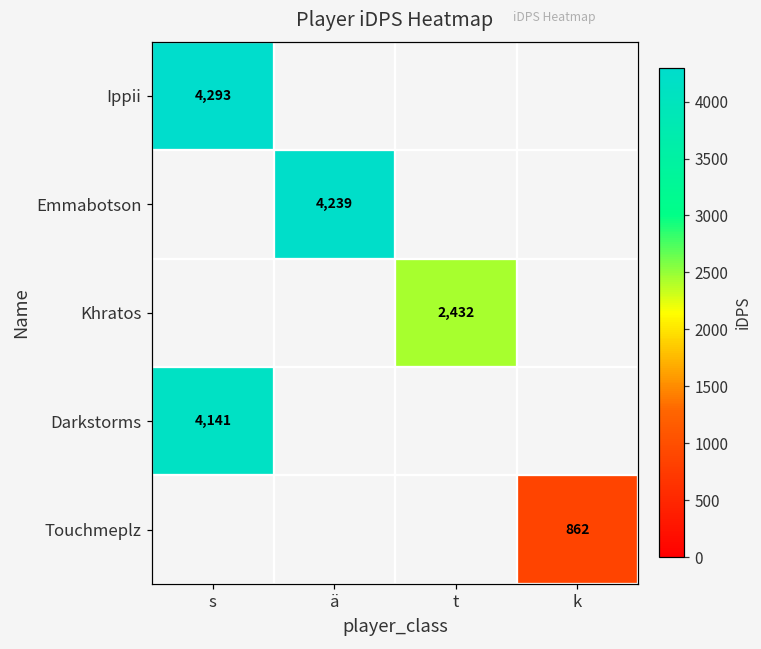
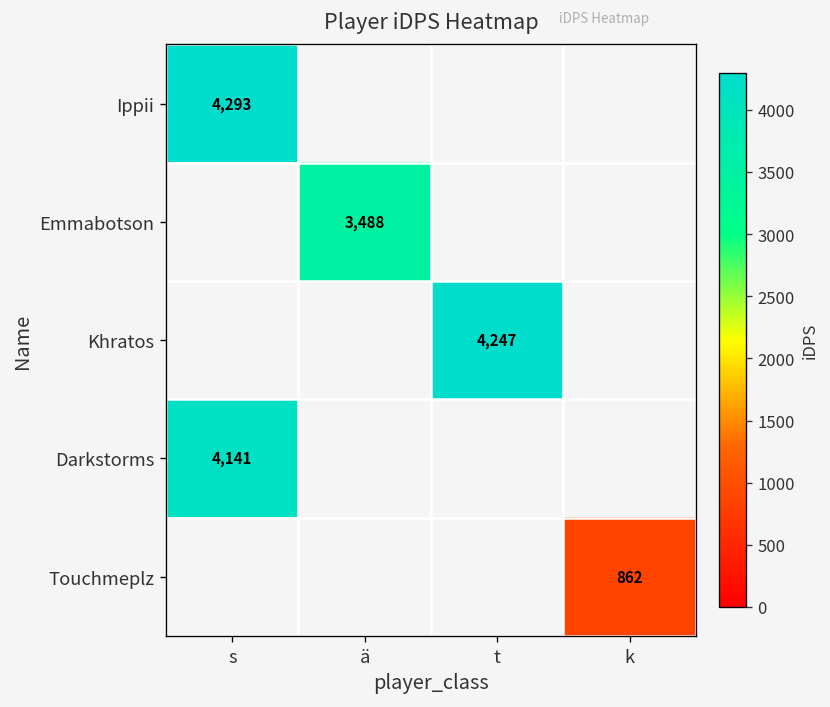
Emmabotson, ä: 4,239 -> 3,488
Khratos, t: 2,432 -> 4,247
